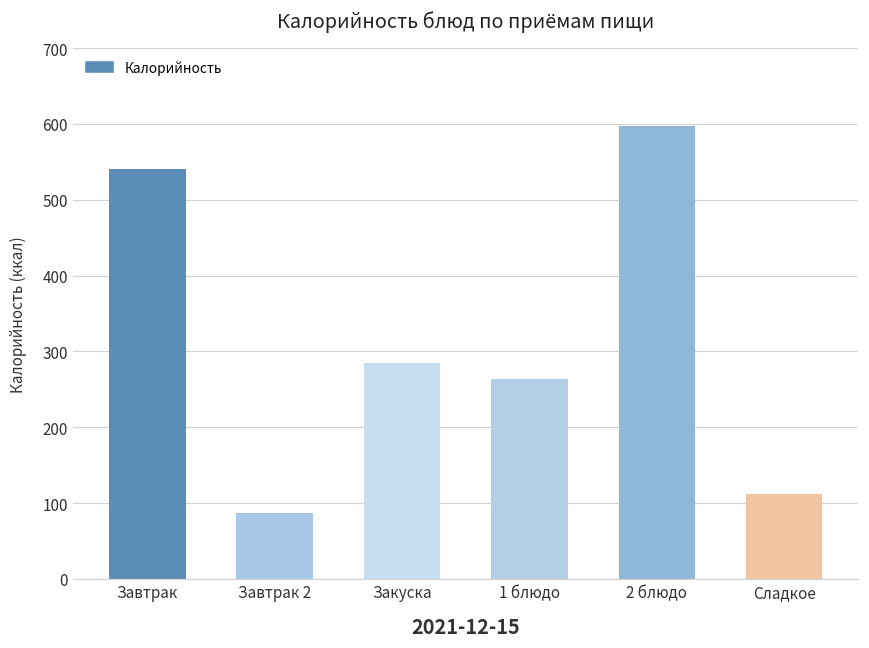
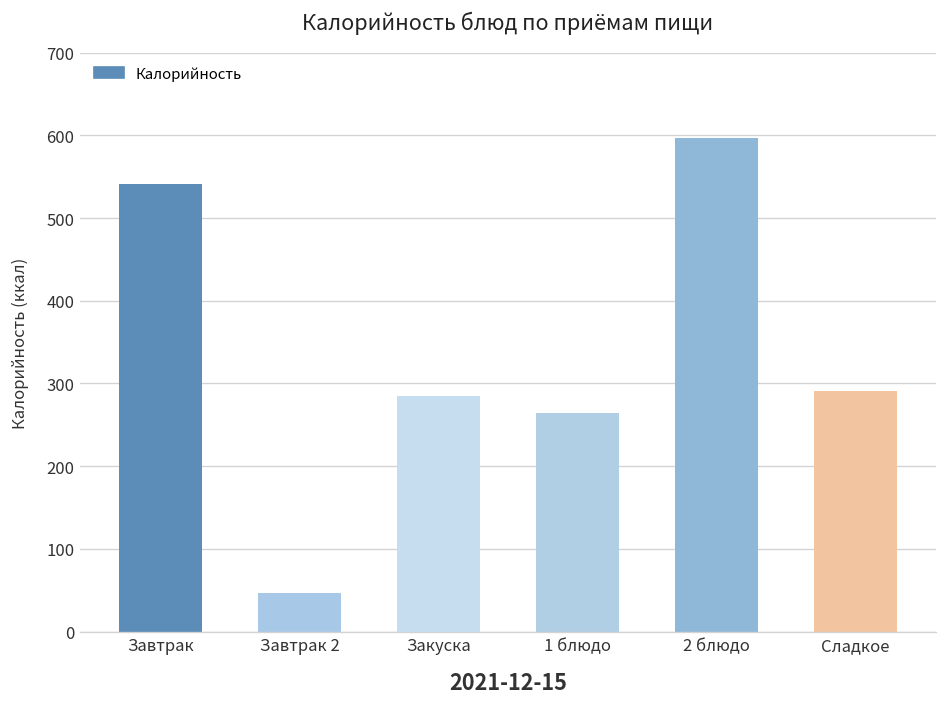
Завтрак 2: 90 -> 50
Сладкое: 110 -> 290
